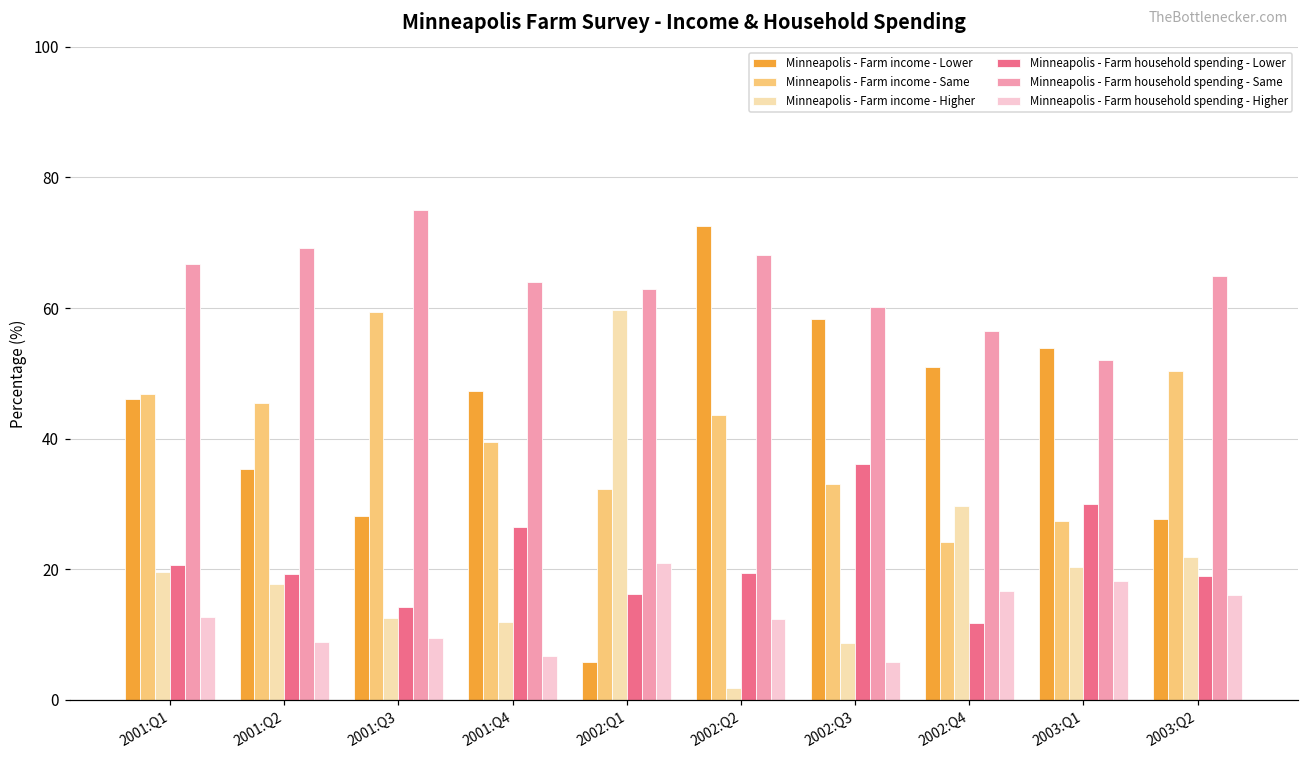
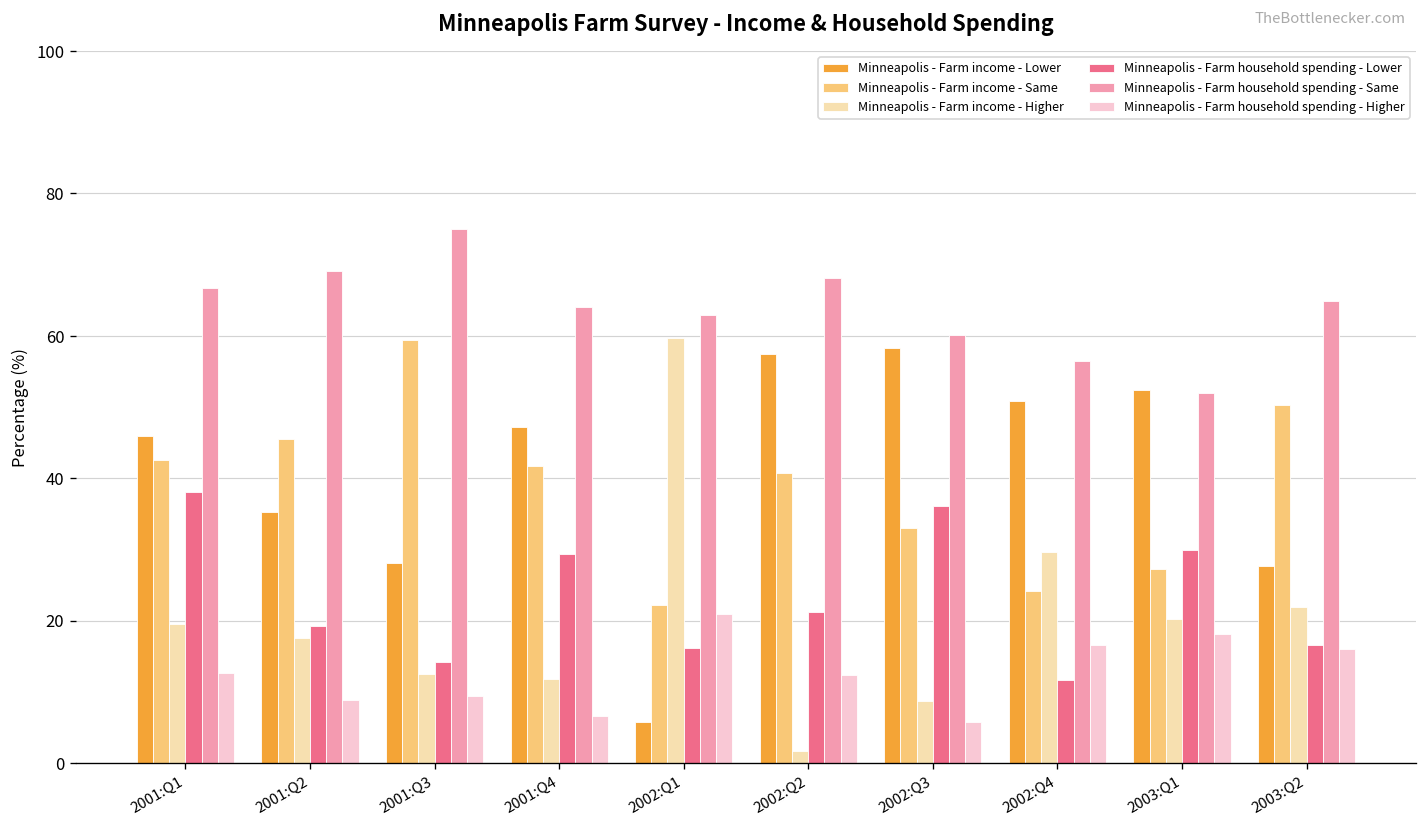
Minneapolis - Farm income - Same, 2001:Q1: 47 -> 43
Minneapolis - Farm household spending - Lower, 2001:Q1: 21 -> 38
Minneapolis - Farm income - Same, 2001:Q4: 39 -> 42
Minneapolis - Farm household spending - Lower, 2001:Q4: 26 -> 29
Minneapolis - Farm income - Same, 2002:Q1: 32 -> 22
Minneapolis - Farm income - Lower, 2002:Q2: 73 -> 58
Minneapolis - Farm income - Same, 2002:Q2: 44 -> 41
Minneapolis - Farm household spending - Lower, 2002:Q2: 19 -> 21
Minneapolis - Farm income - Lower, 2003:Q1: 54 -> 52
Minneapolis - Farm household spending - Lower, 2003:Q2: 19 -> 17
